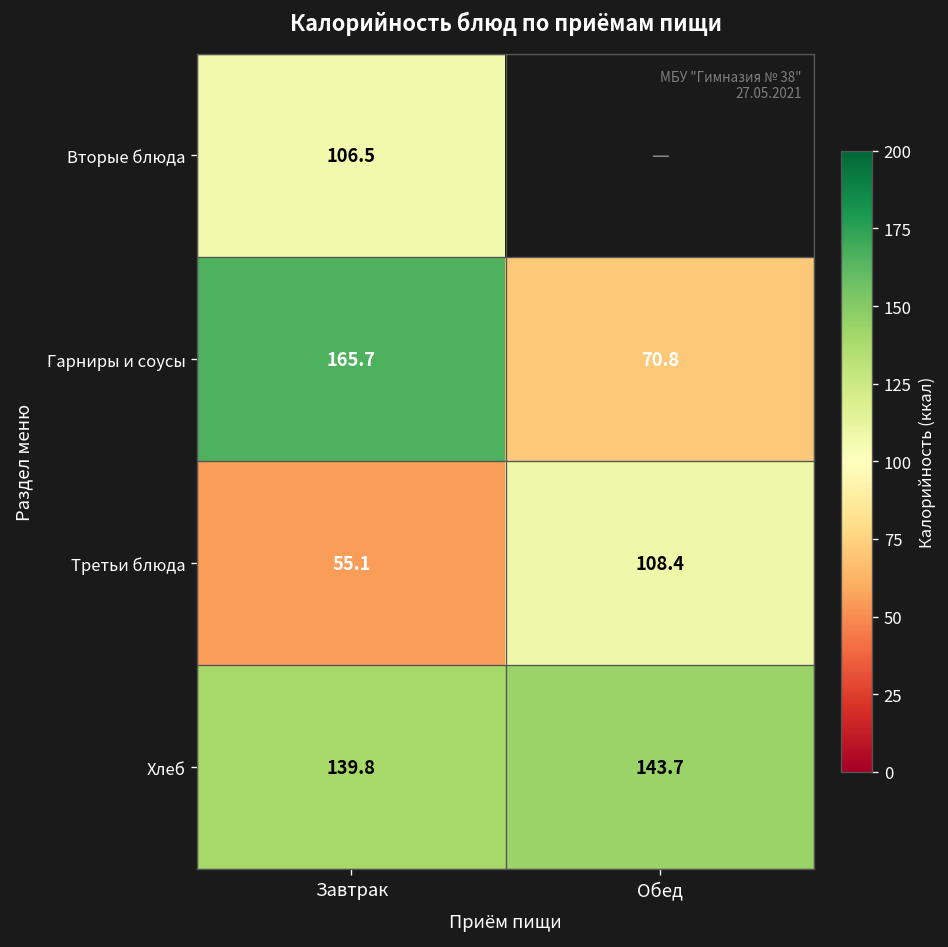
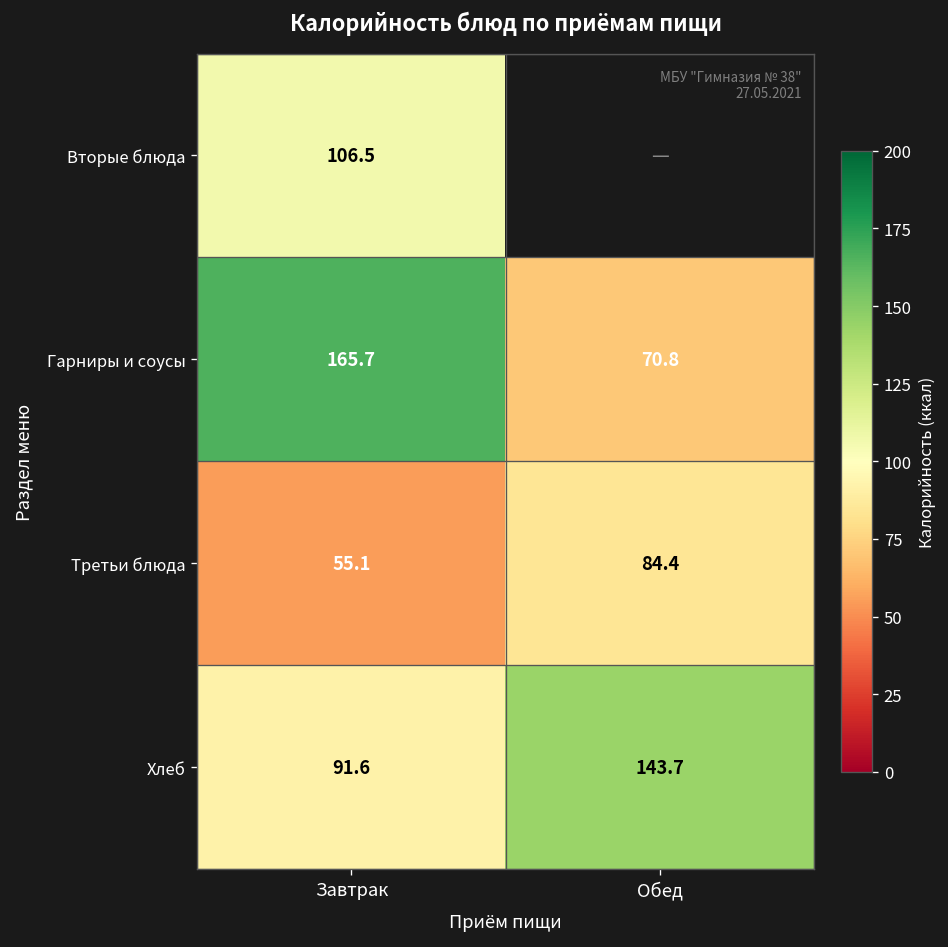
Третьи блюда, Обед: 108.4 -> 84.4
Хлеб, Завтрак: 139.8 -> 91.6
